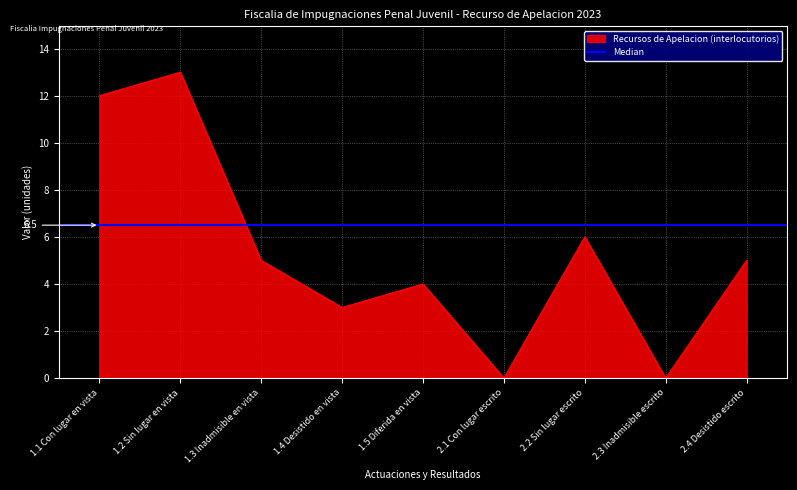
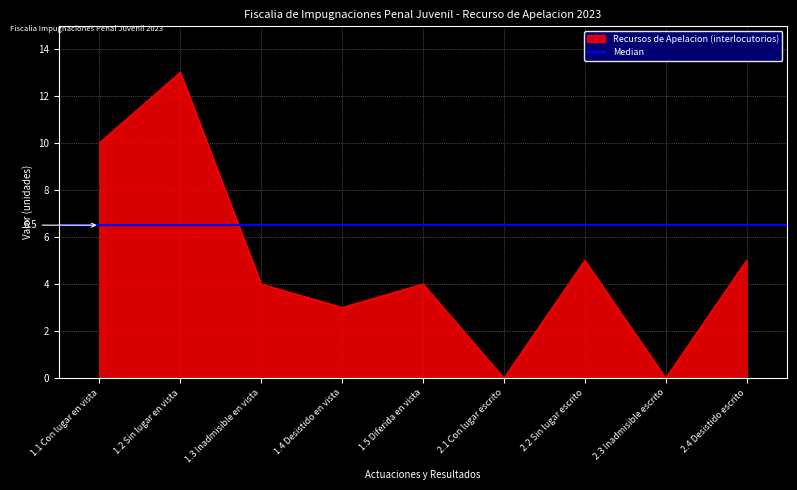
1.1 Con lugar en vista: 12 -> 10
1.3 Inadmisible en vista: 5 -> 4
2.2 Sin lugar escrito: 6 -> 5
